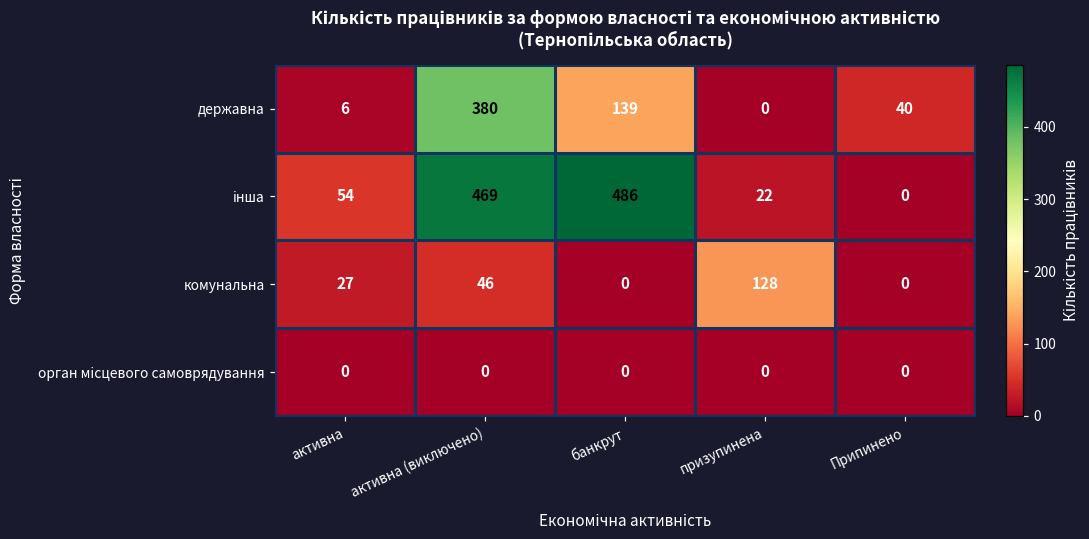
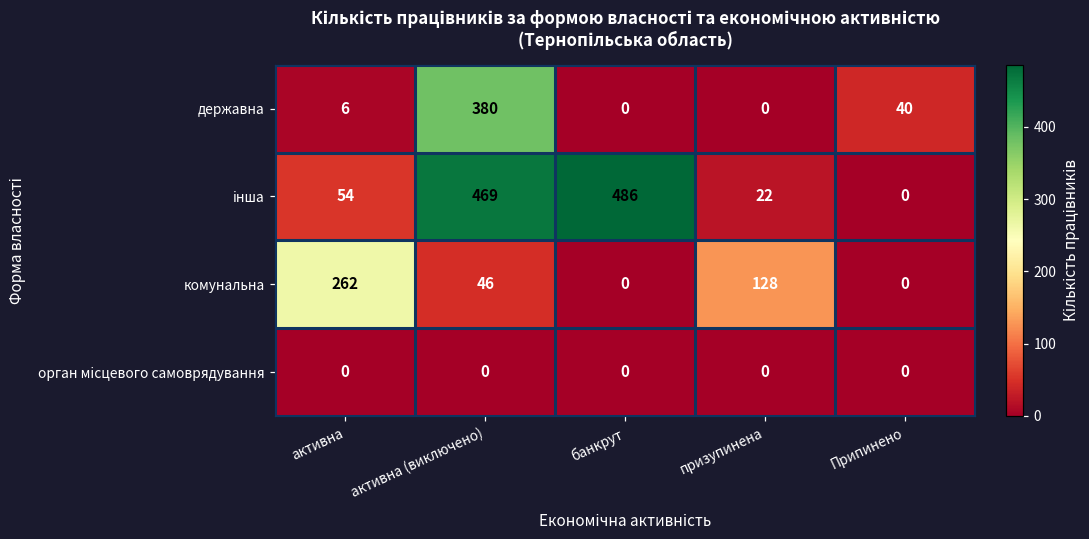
державна, банкрут: 139 -> 0
комунальна, активна: 27 -> 262
